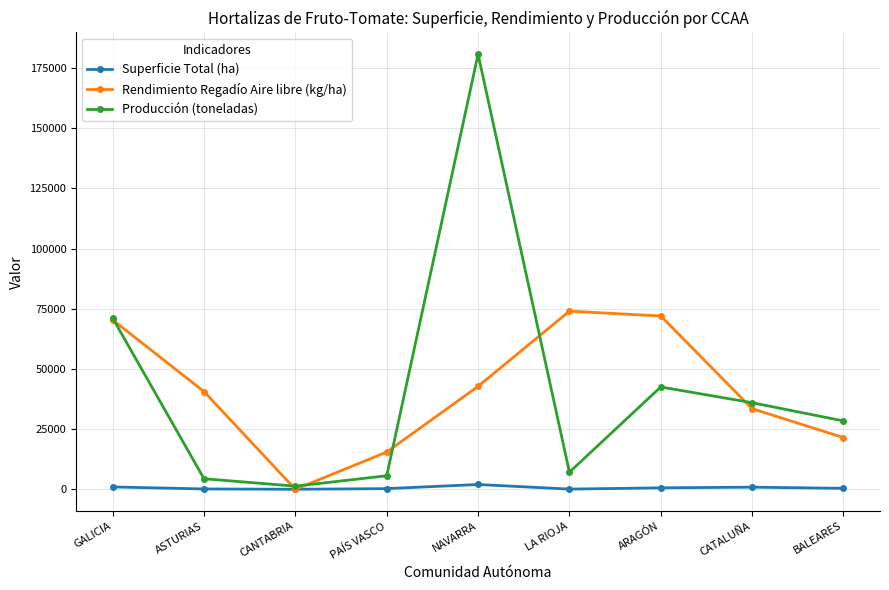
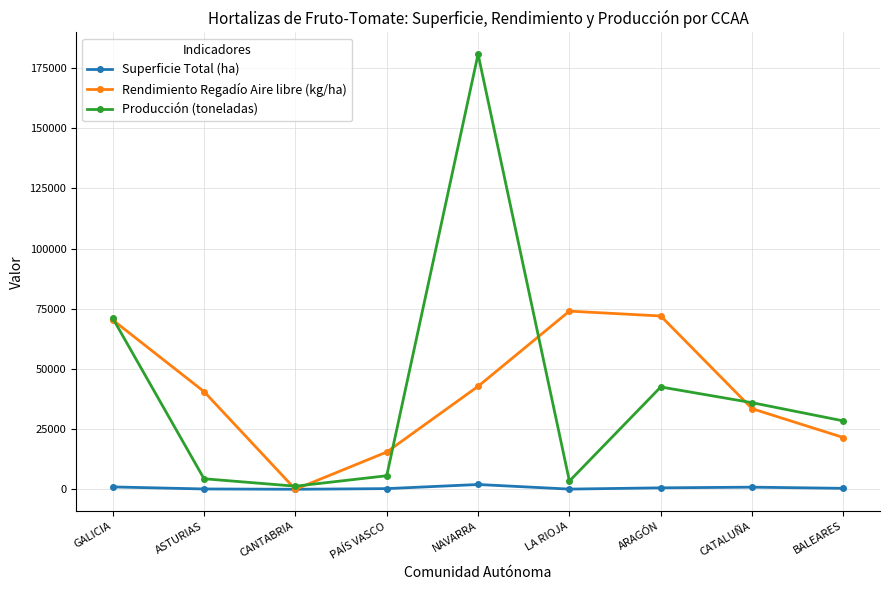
Producción (toneladas), LA RIOJA: 7000 -> 3000
